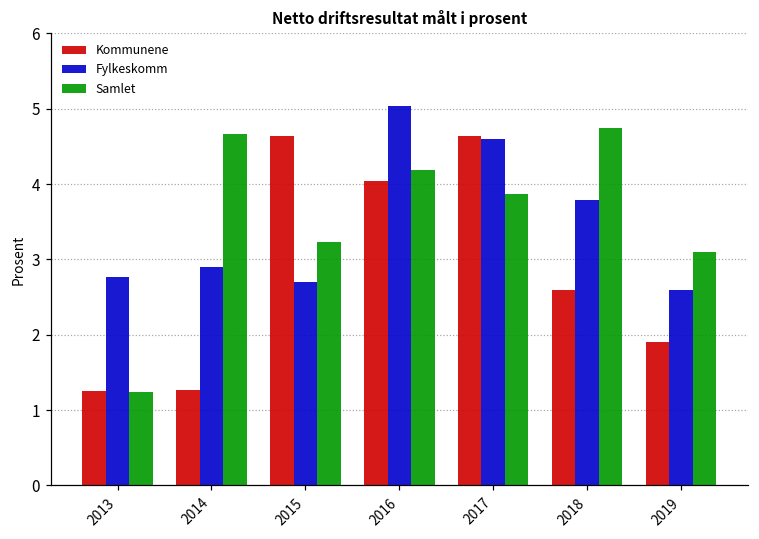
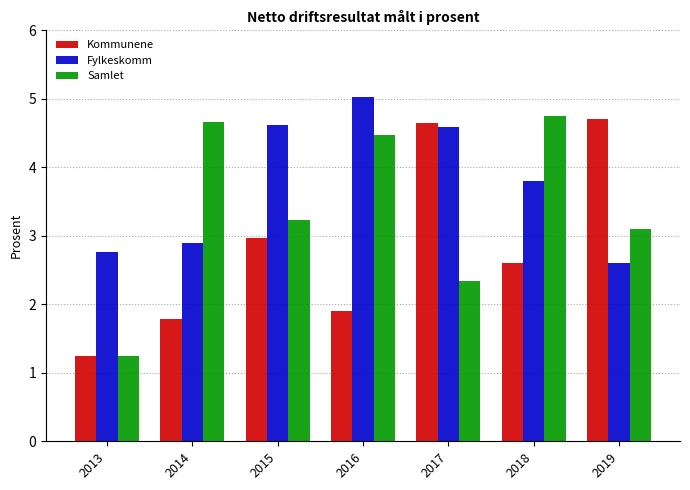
Kommunene, 2014: 1.3 -> 1.8
Kommunene, 2015: 4.6 -> 3.0
Fylkeskomm, 2015: 2.7 -> 4.6
Kommunene, 2016: 4.0 -> 1.9
Samlet, 2016: 4.2 -> 4.5
Samlet, 2017: 3.9 -> 2.3
Kommunene, 2019: 1.9 -> 4.7
